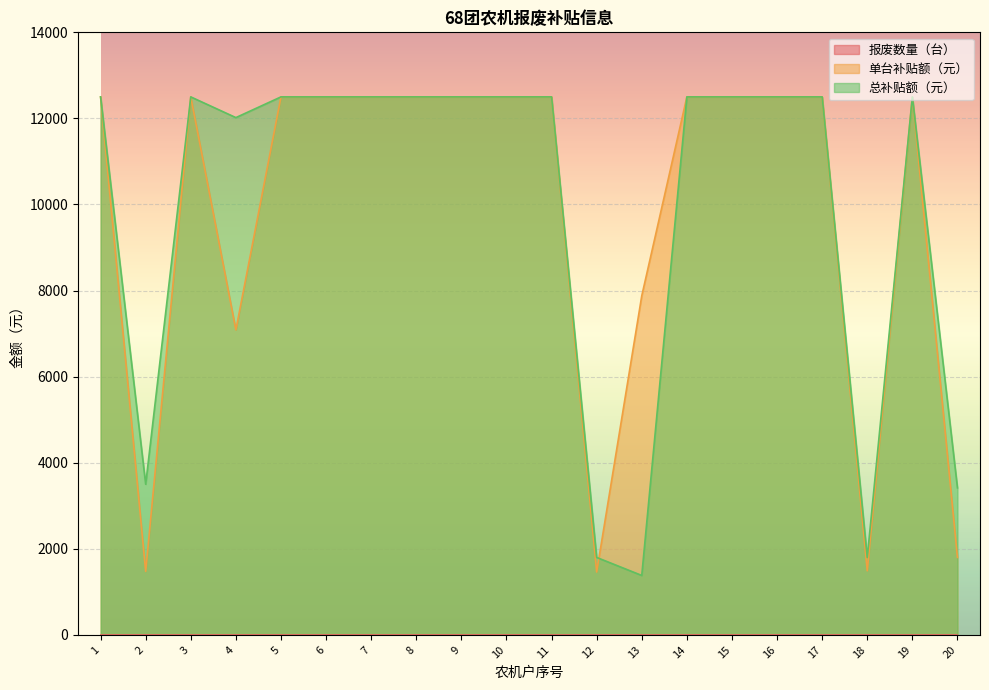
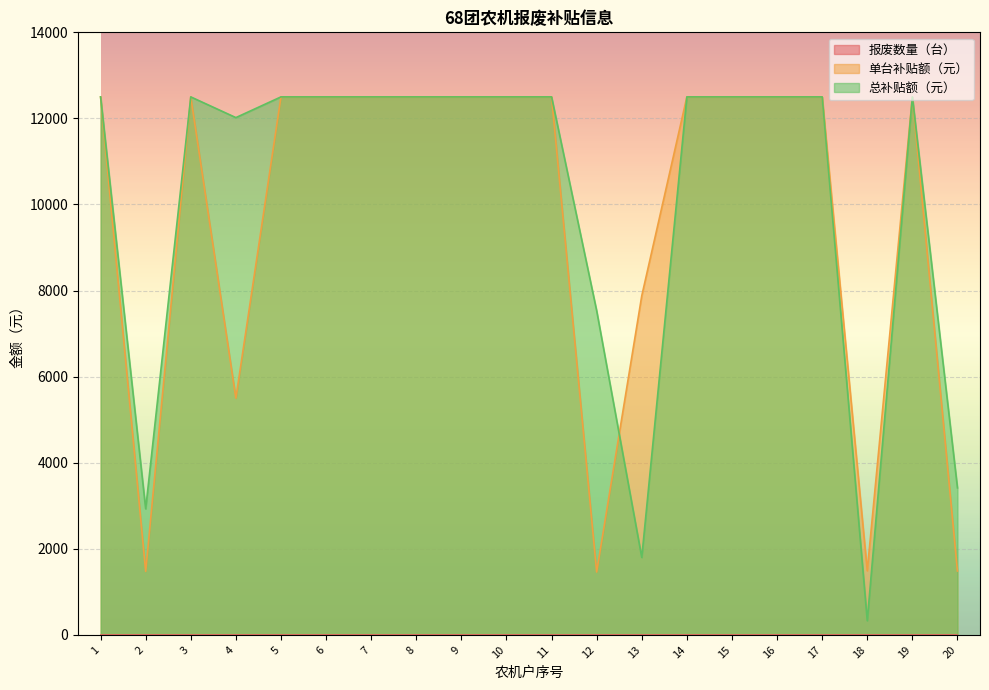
总补贴额（元）, 2: 3500 -> 2900
单台补贴额（元）, 4: 7100 -> 5500
总补贴额（元）, 12: 1800 -> 7500
总补贴额（元）, 13: 1400 -> 1800
总补贴额（元）, 18: 1800 -> 300
单台补贴额（元）, 20: 1800 -> 1500
